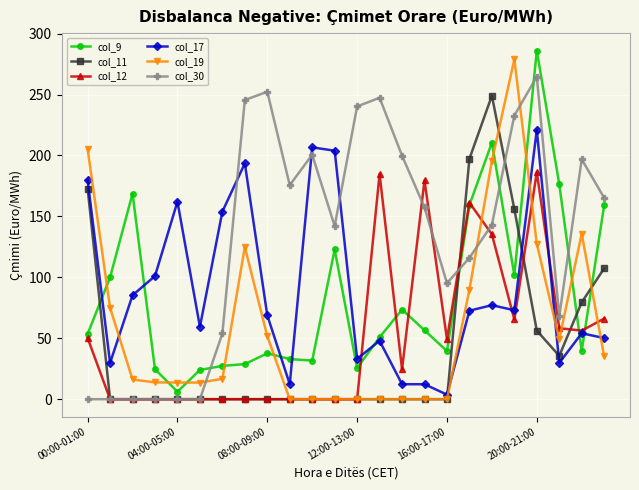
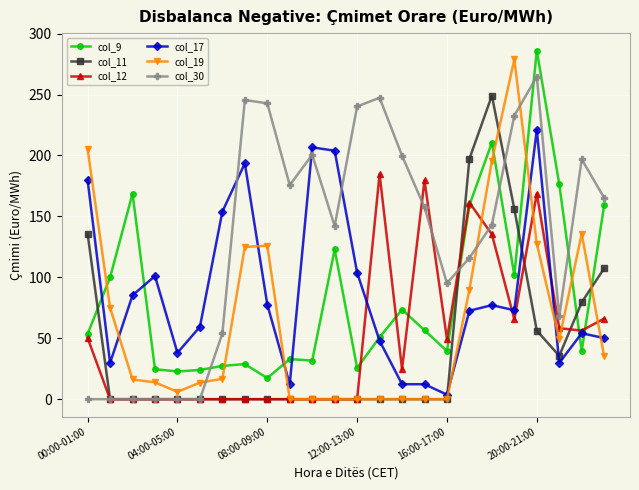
col_11, 00:00-01:00: 173 -> 136
col_9, 04:00-05:00: 6 -> 23
col_17, 04:00-05:00: 162 -> 38
col_19, 04:00-05:00: 14 -> 6
col_9, 08:00-09:00: 38 -> 17
col_17, 08:00-09:00: 69 -> 78
col_19, 08:00-09:00: 52 -> 126
col_30, 08:00-09:00: 252 -> 243
col_17, 12:00-13:00: 33 -> 104
col_12, 20:00-21:00: 186 -> 169
